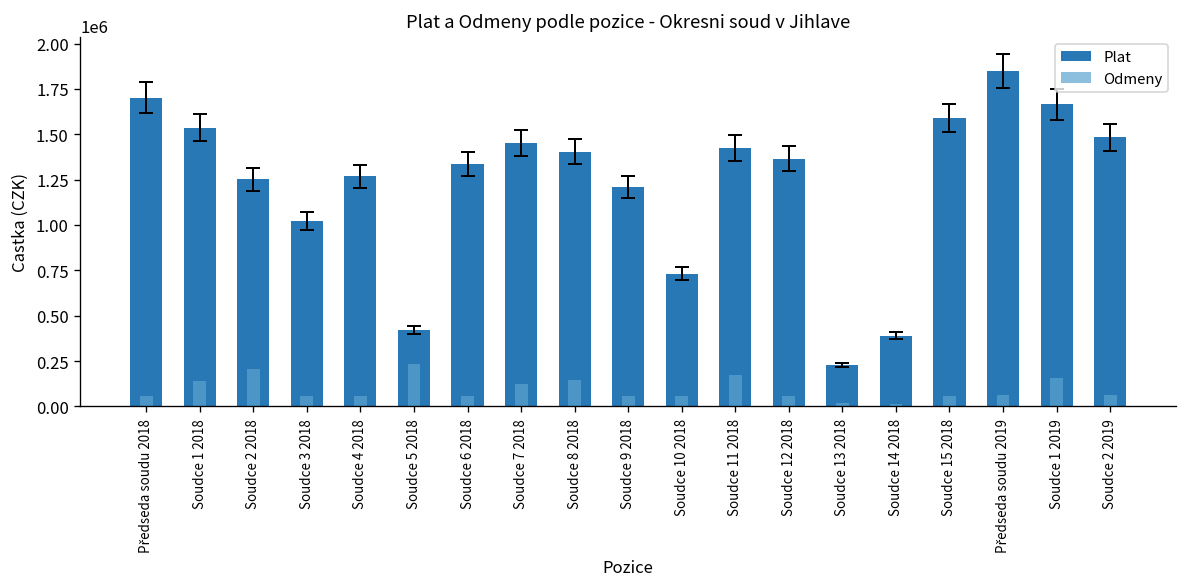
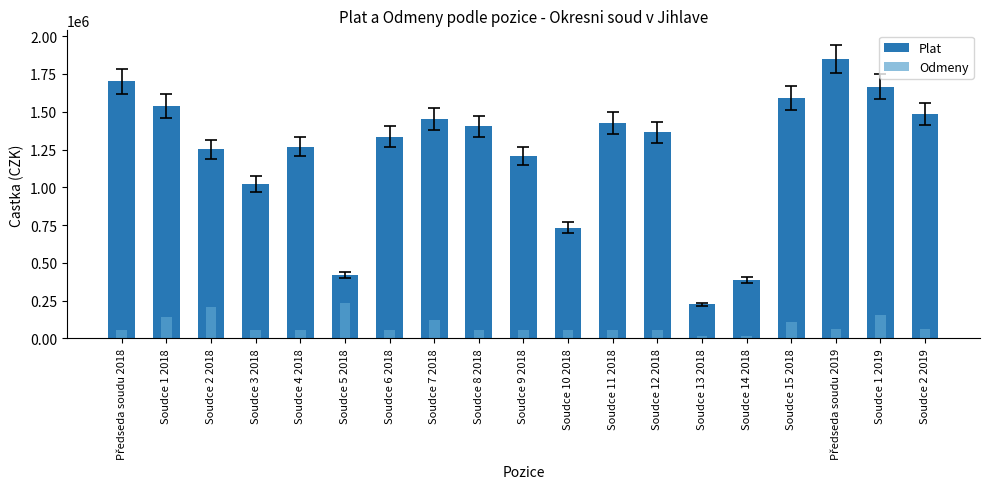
Odmeny, Soudce 8 2018: 150000 -> 60000
Odmeny, Soudce 11 2018: 170000 -> 60000
Odmeny, Soudce 15 2018: 60000 -> 110000
